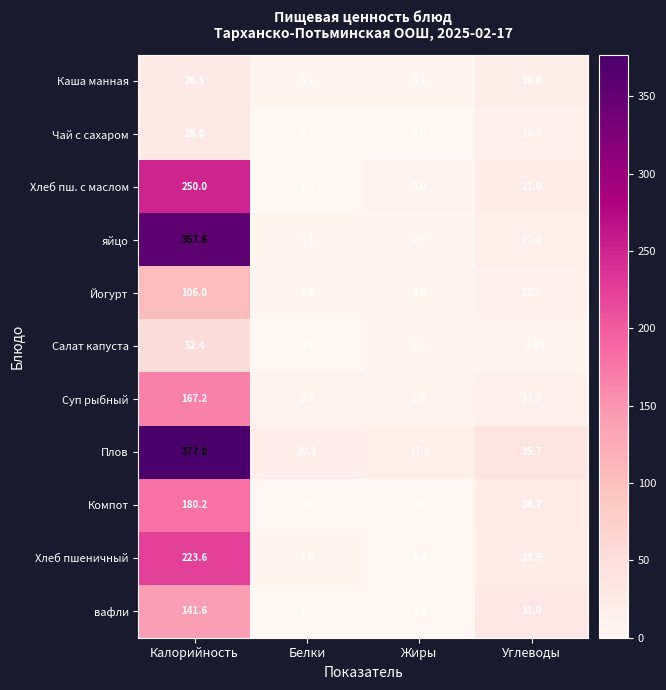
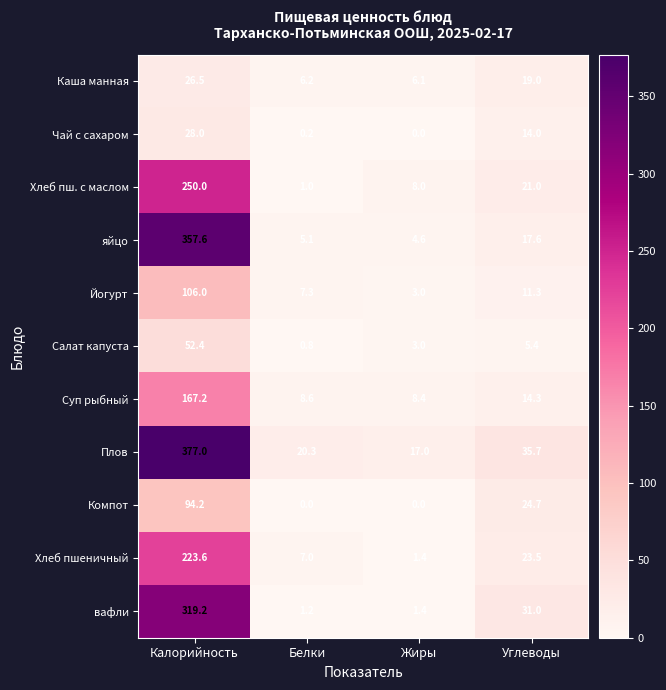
Компот, Калорийность: 180.2 -> 94.2
вафли, Калорийность: 141.6 -> 319.2
